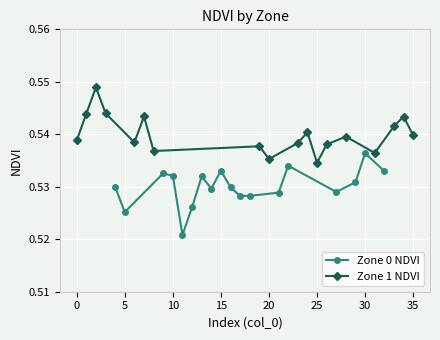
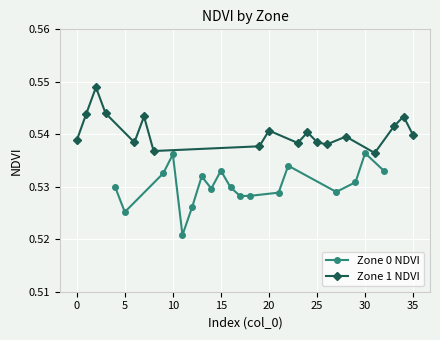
Zone 0 NDVI, 10: 0.532 -> 0.536
Zone 1 NDVI, 20: 0.535 -> 0.541
Zone 1 NDVI, 25: 0.535 -> 0.539
